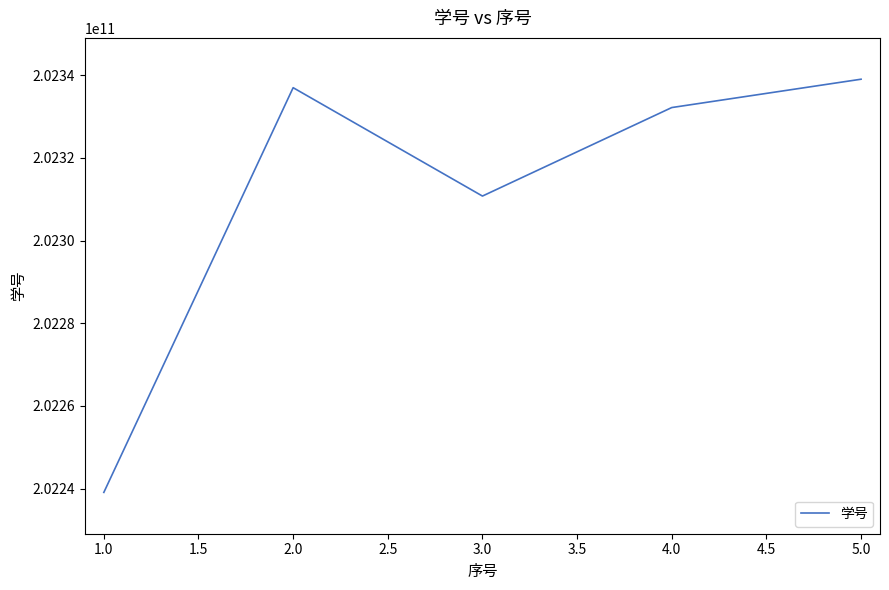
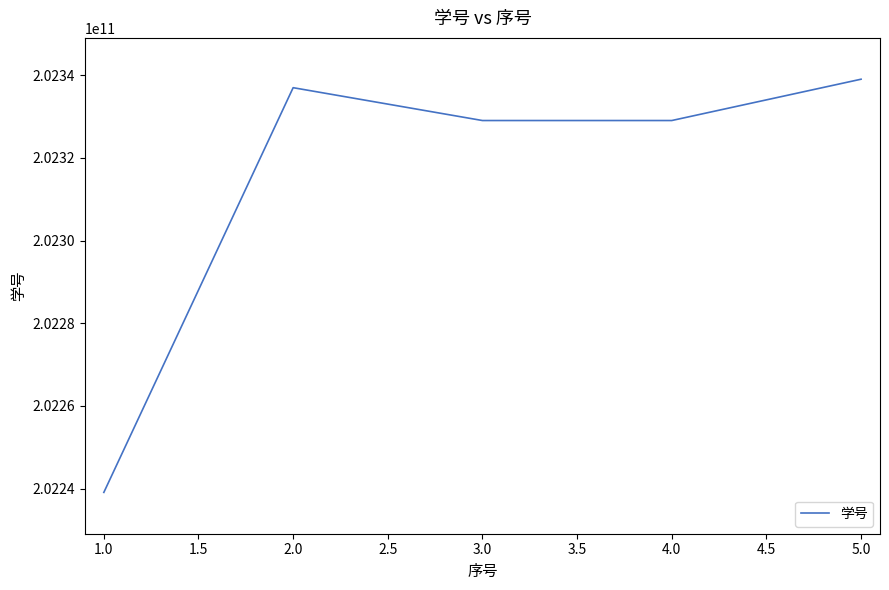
3.0: 202311000000 -> 202329000000
4.0: 202332000000 -> 202329000000
